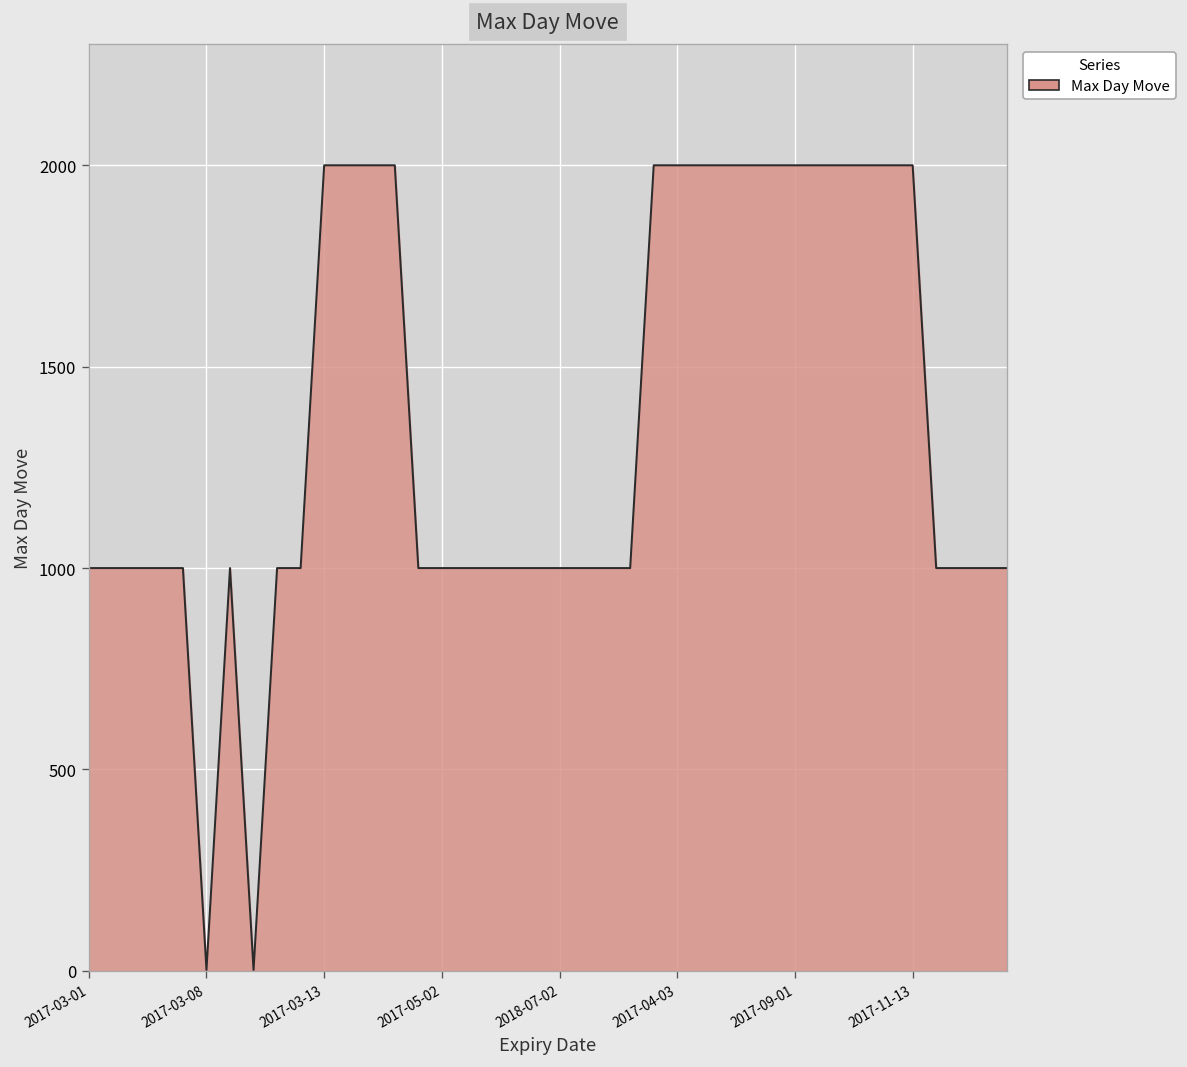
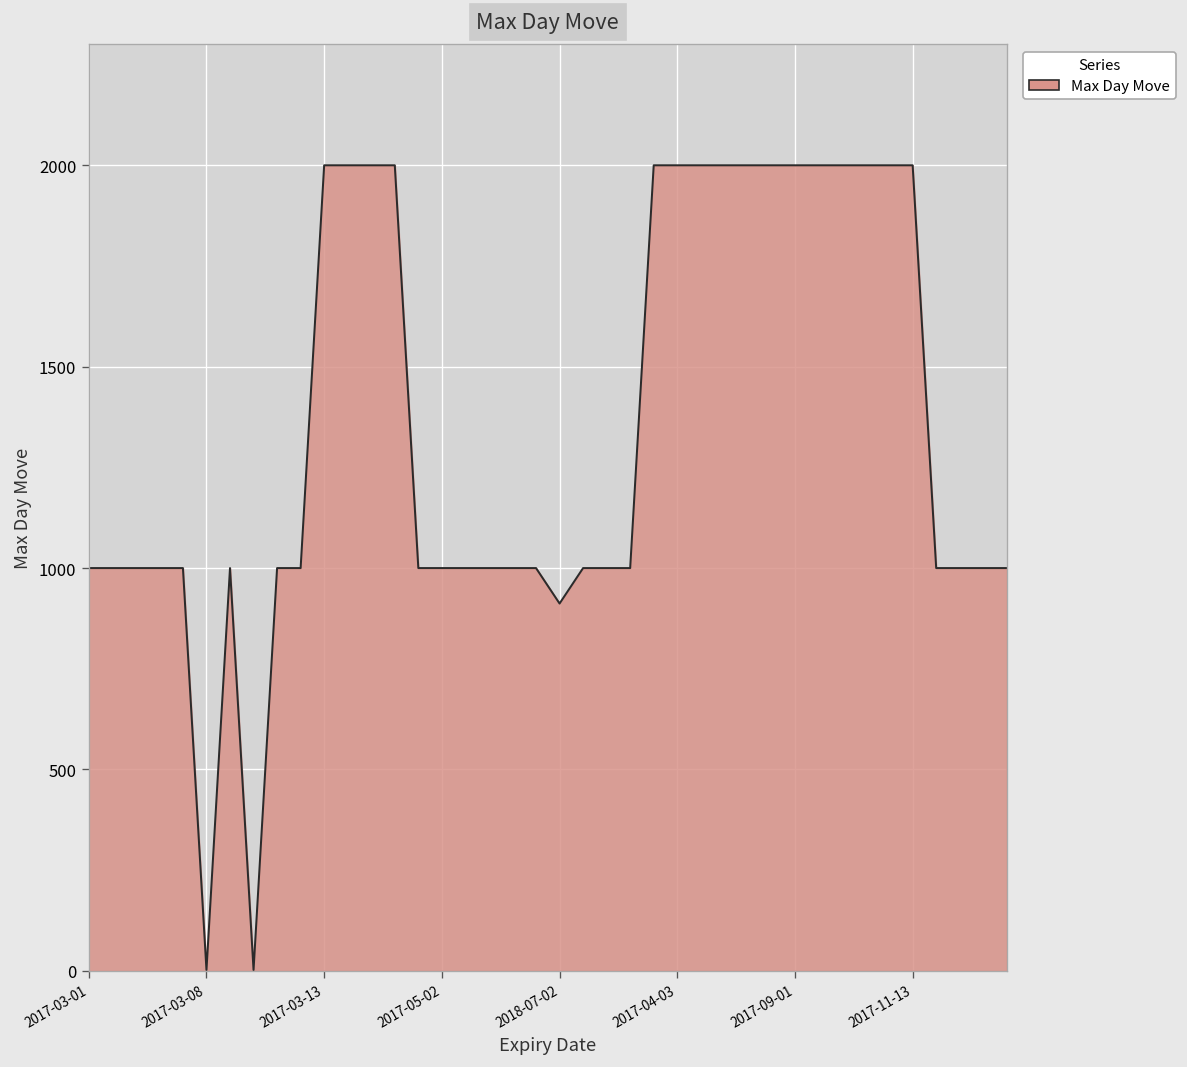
2018-07-02: 1000 -> 910
